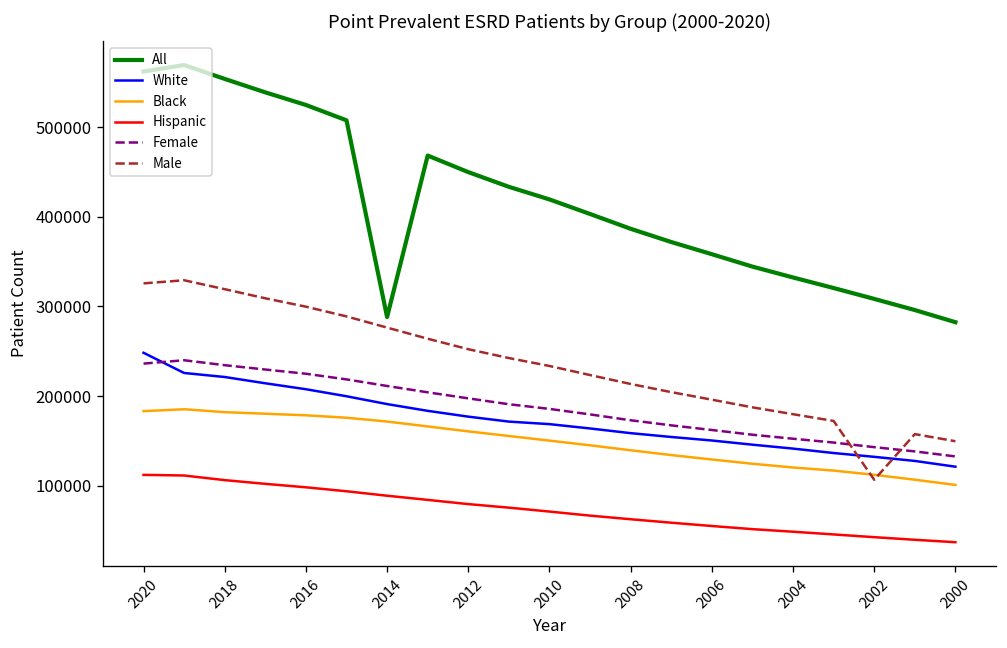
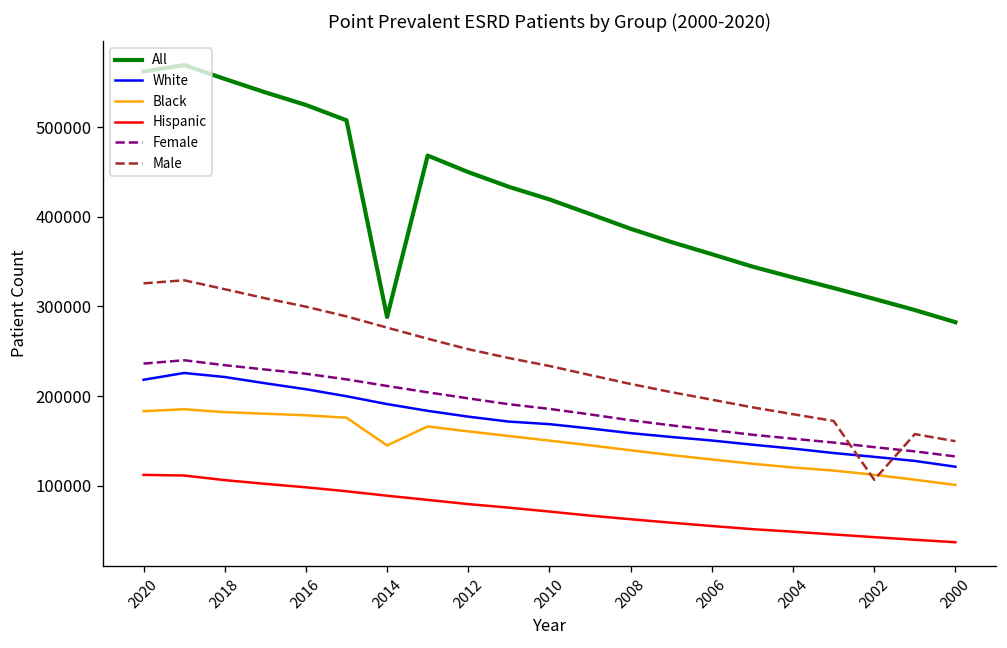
White, 2020: 250000 -> 220000
Black, 2014: 170000 -> 150000
